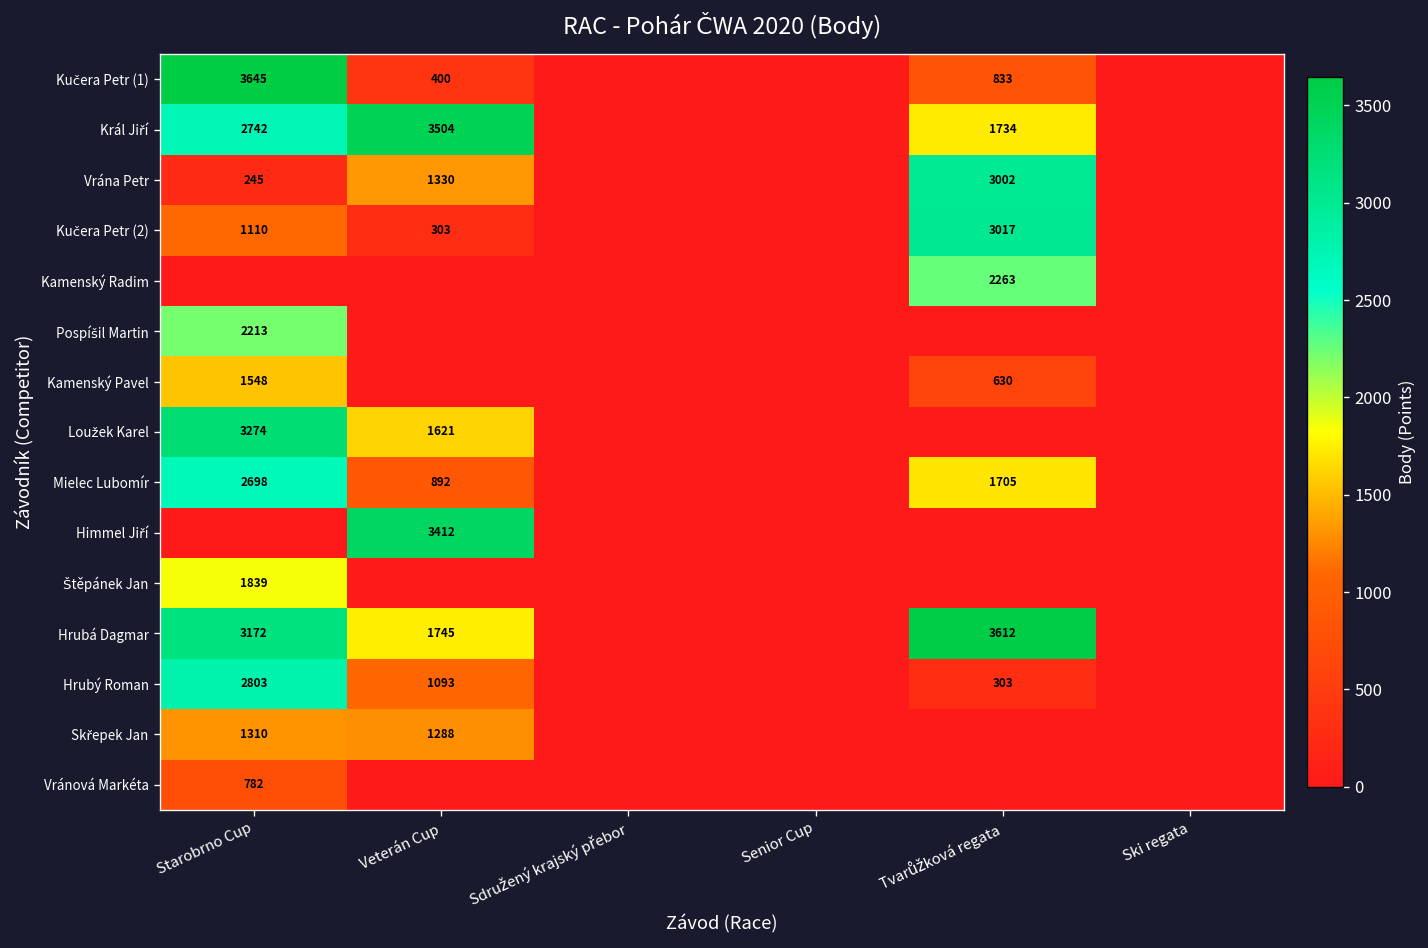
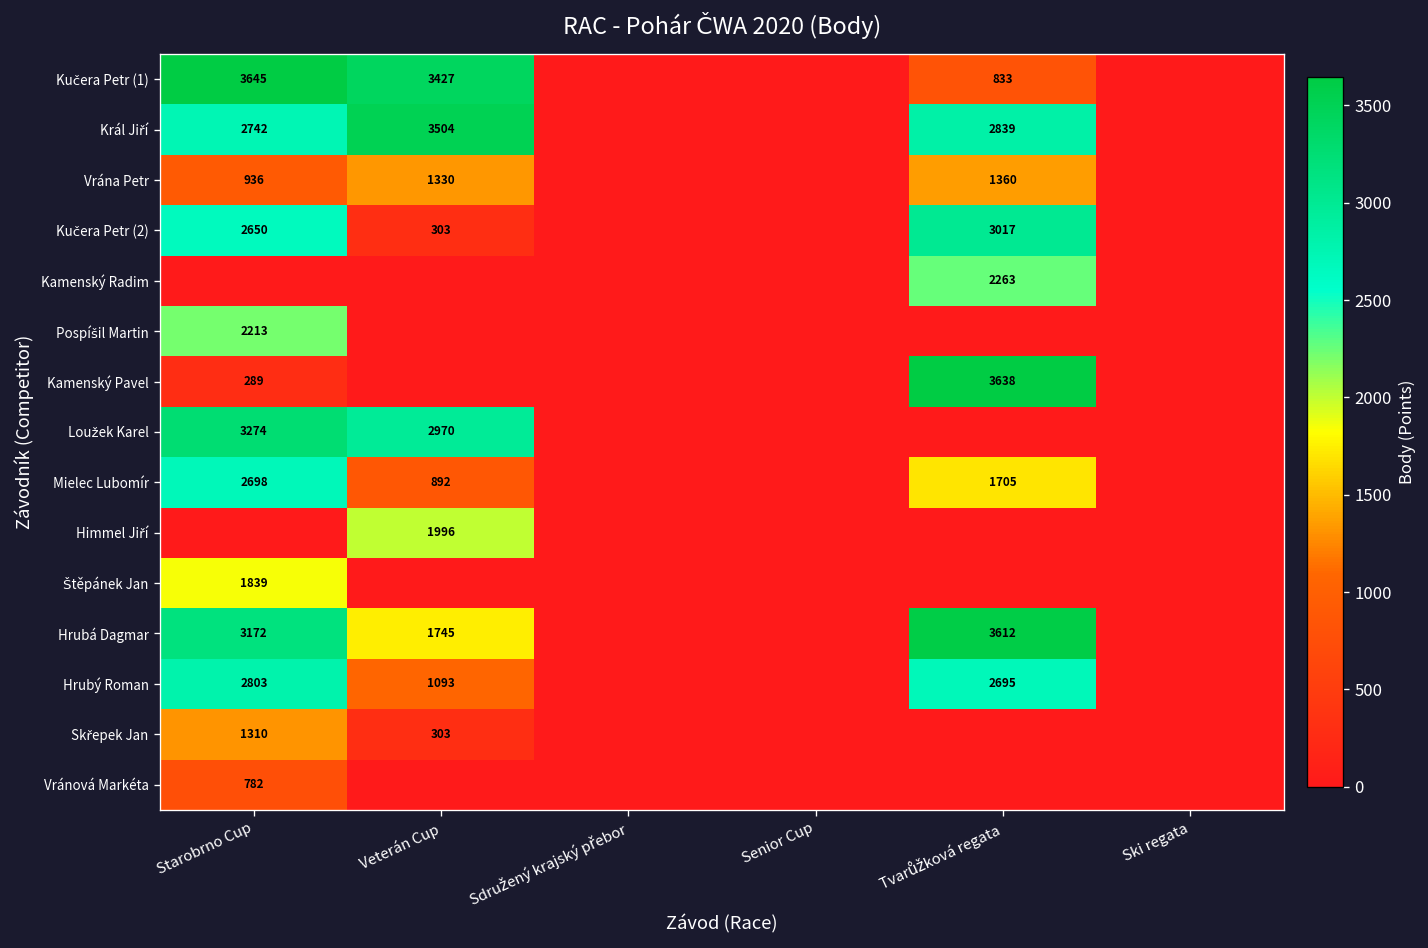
Kučera Petr (1), Veterán Cup: 400 -> 3427
Král Jiří, Tvarůžková regata: 1734 -> 2839
Vrána Petr, Starobrno Cup: 245 -> 936
Vrána Petr, Tvarůžková regata: 3002 -> 1360
Kučera Petr (2), Starobrno Cup: 1110 -> 2650
Kamenský Pavel, Starobrno Cup: 1548 -> 289
Kamenský Pavel, Tvarůžková regata: 630 -> 3638
Loužek Karel, Veterán Cup: 1621 -> 2970
Himmel Jiří, Veterán Cup: 3412 -> 1996
Hrubý Roman, Tvarůžková regata: 303 -> 2695
Skřepek Jan, Veterán Cup: 1288 -> 303
